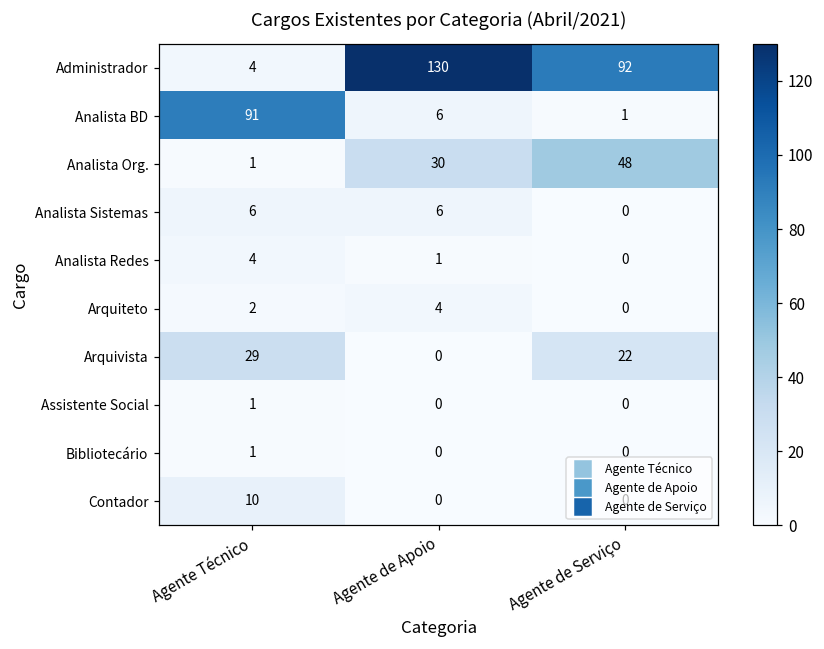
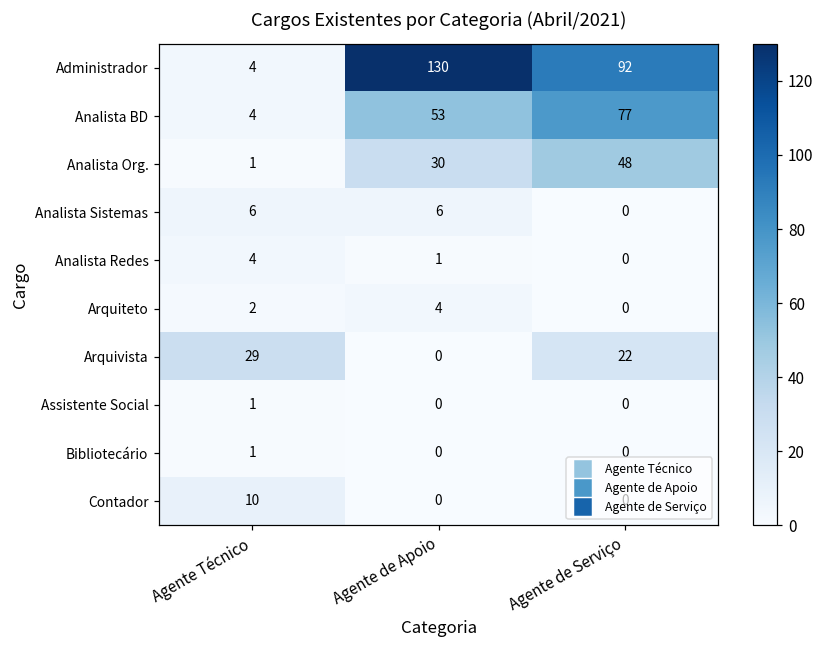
Analista BD, Agente Técnico: 91 -> 4
Analista BD, Agente de Apoio: 6 -> 53
Analista BD, Agente de Serviço: 1 -> 77
